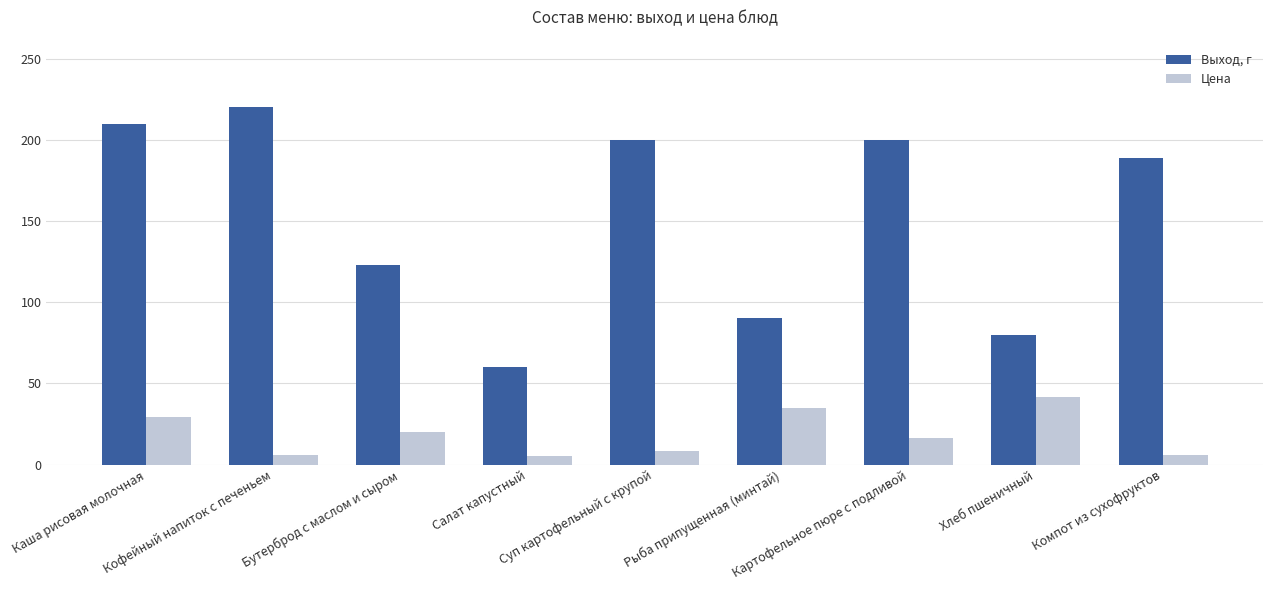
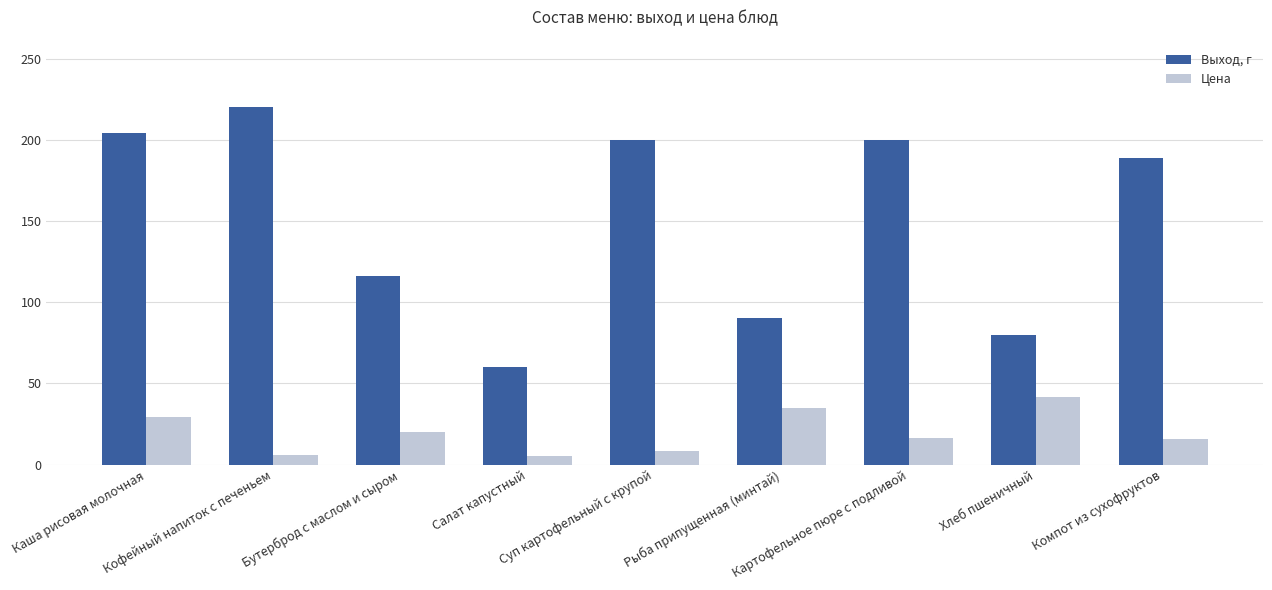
Выход, г, Каша рисовая молочная: 210 -> 204
Выход, г, Бутерброд с маслом и сыром: 123 -> 116
Цена, Компот из сухофруктов: 6 -> 16
